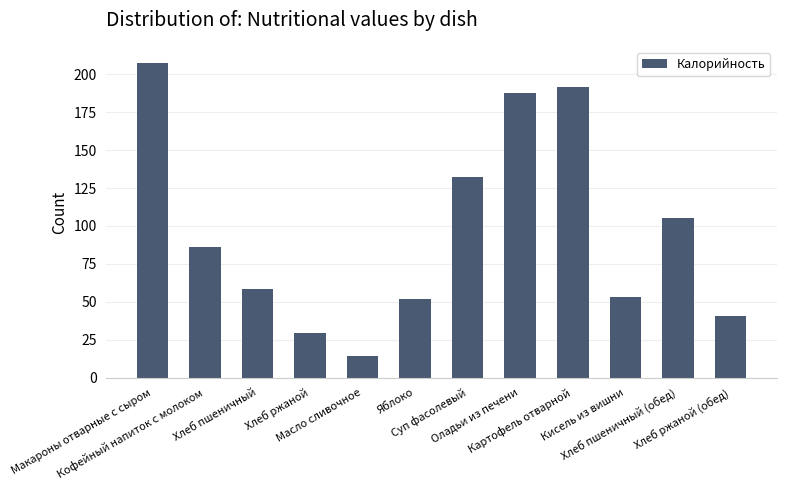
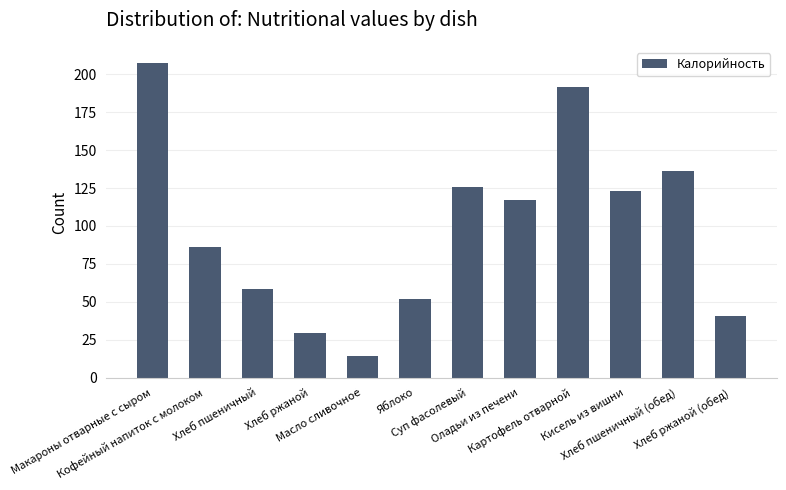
Суп фасолевый: 132 -> 126
Оладьи из печени: 187 -> 117
Кисель из вишни: 53 -> 123
Хлеб пшеничный (обед): 106 -> 136
